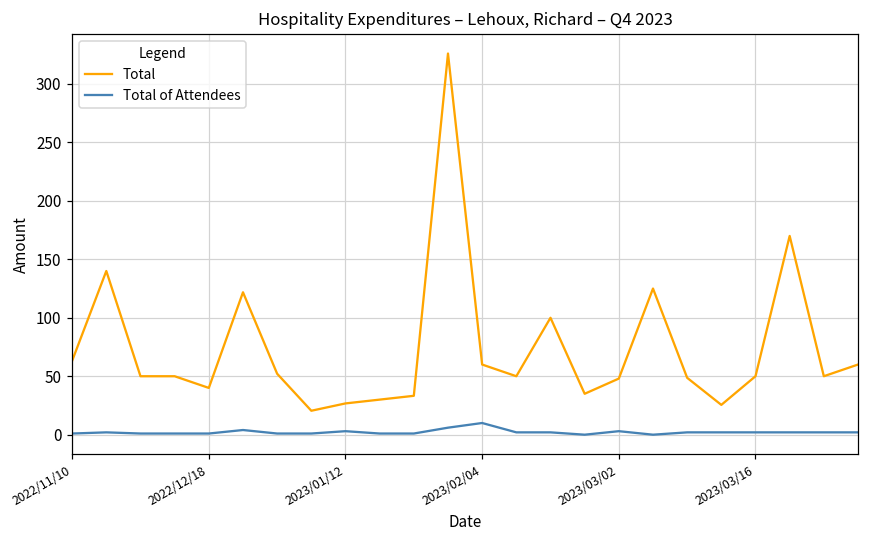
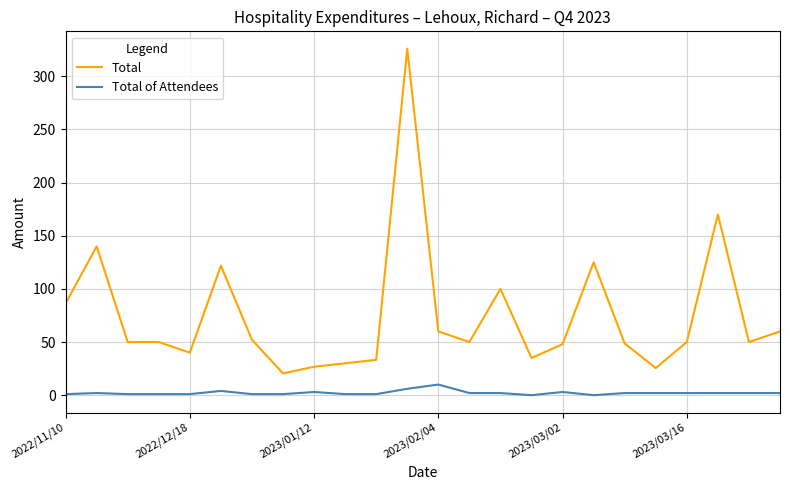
Total, 2022/11/10: 63 -> 86
